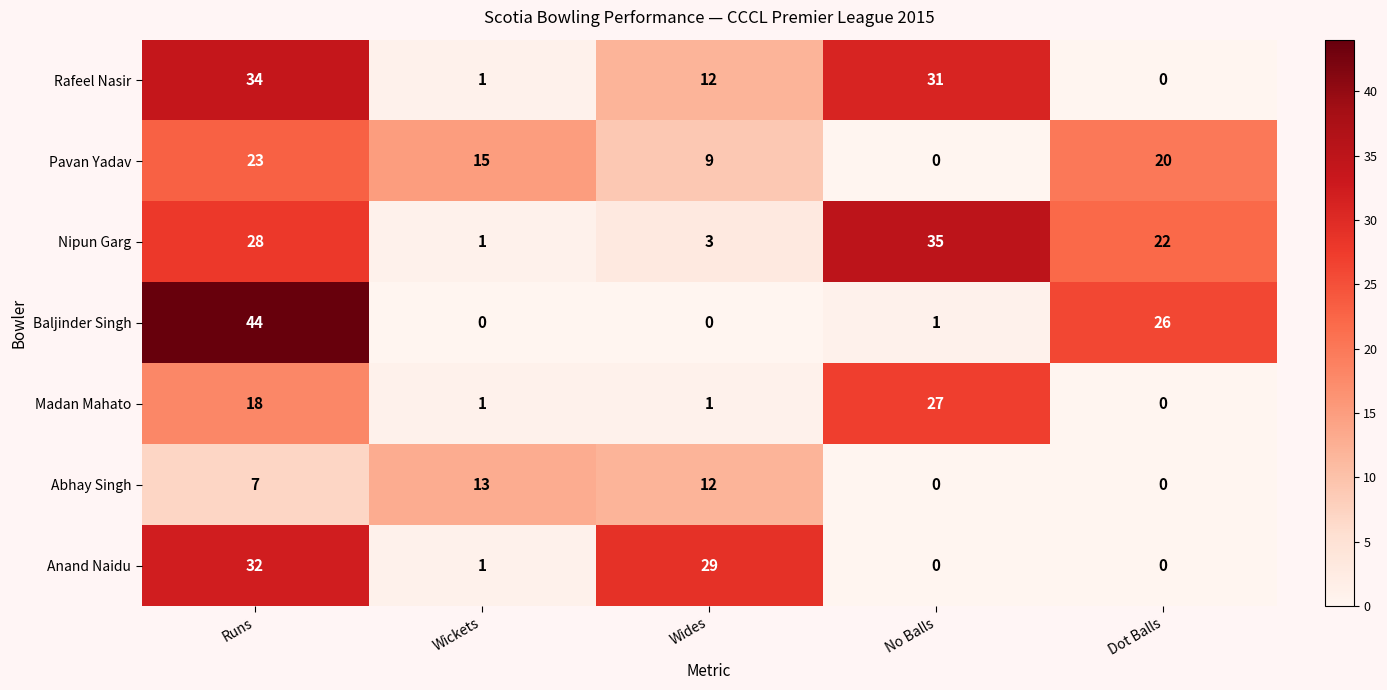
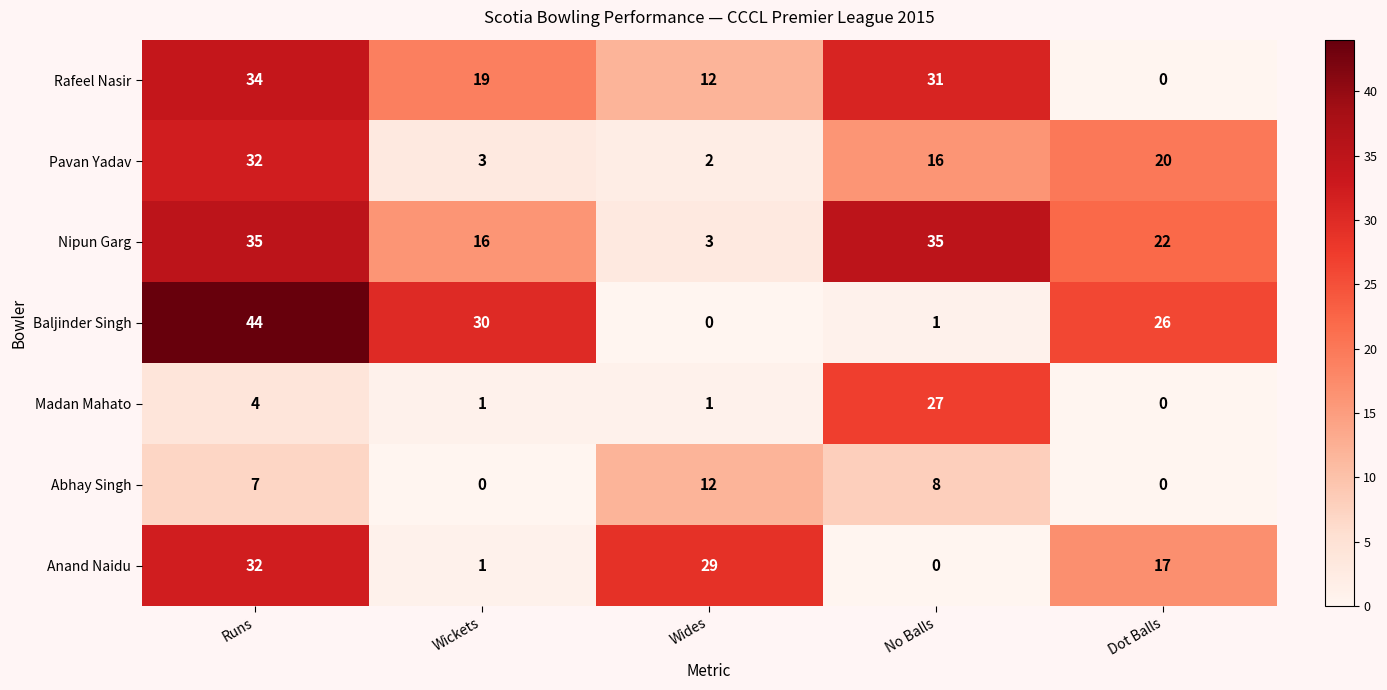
Rafeel Nasir, Wickets: 1 -> 19
Pavan Yadav, Runs: 23 -> 32
Pavan Yadav, Wickets: 15 -> 3
Pavan Yadav, Wides: 9 -> 2
Pavan Yadav, No Balls: 0 -> 16
Nipun Garg, Runs: 28 -> 35
Nipun Garg, Wickets: 1 -> 16
Baljinder Singh, Wickets: 0 -> 30
Madan Mahato, Runs: 18 -> 4
Abhay Singh, Wickets: 13 -> 0
Abhay Singh, No Balls: 0 -> 8
Anand Naidu, Dot Balls: 0 -> 17
